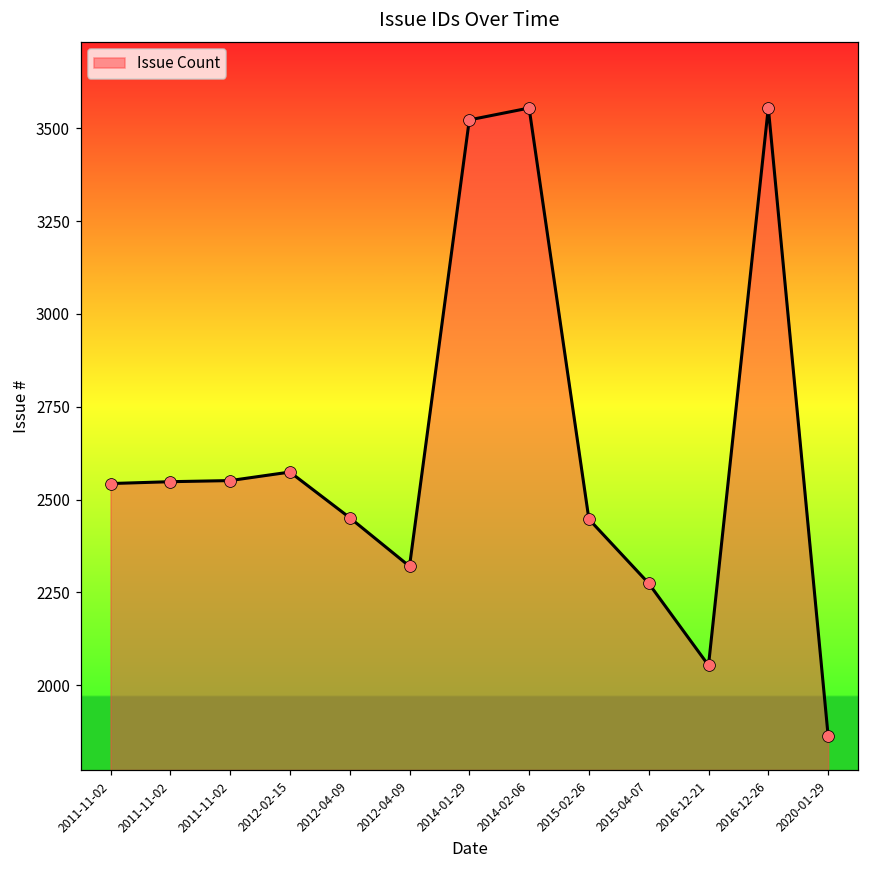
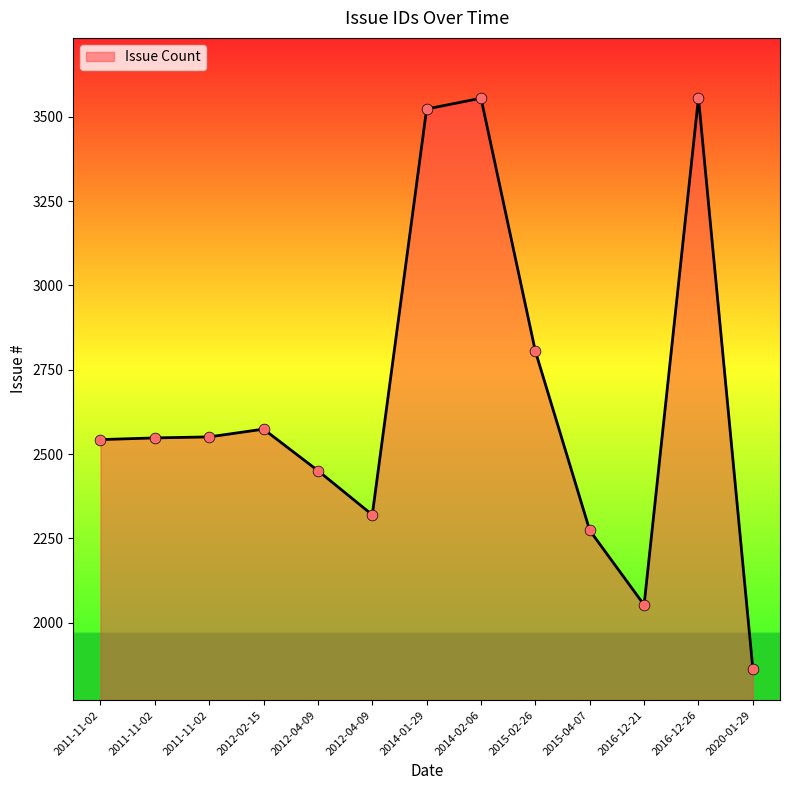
2015-02-26: 2450 -> 2810
